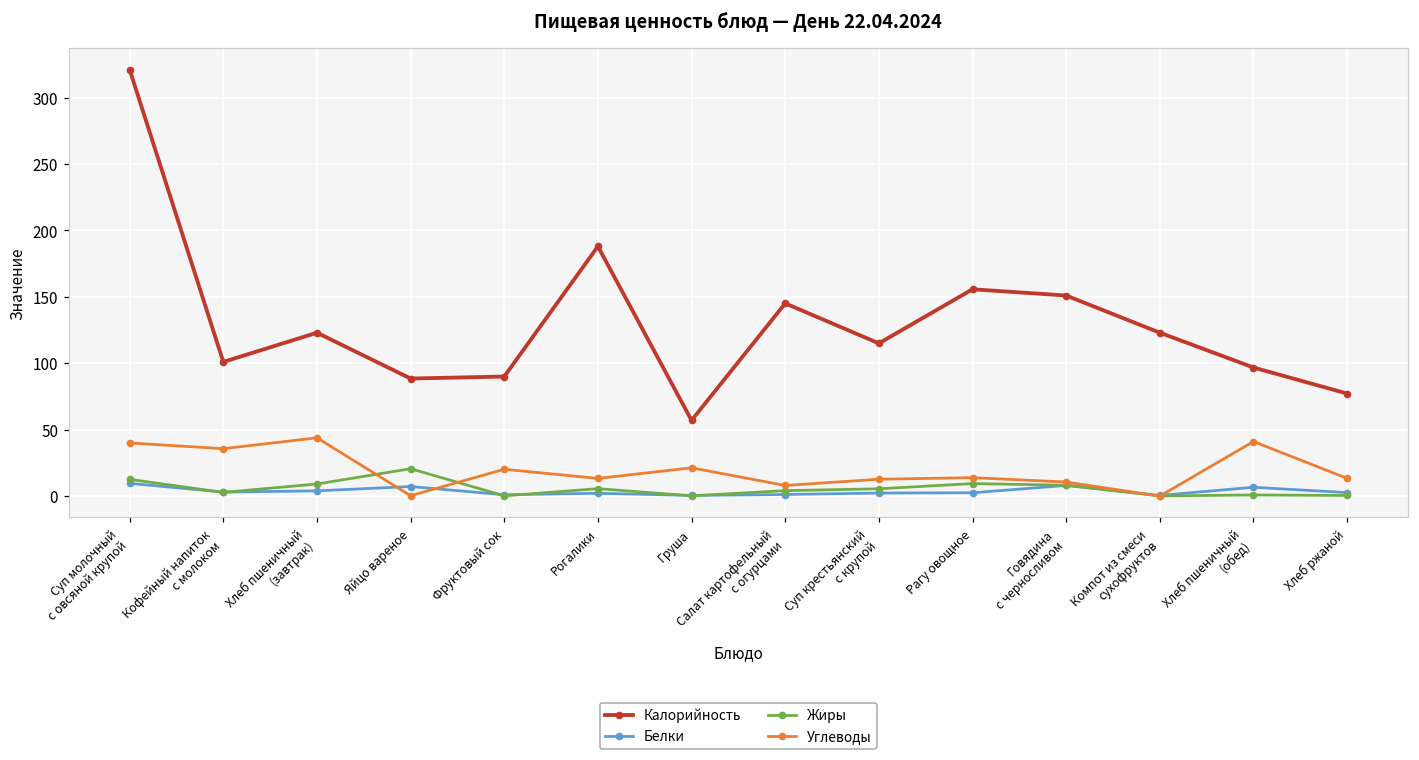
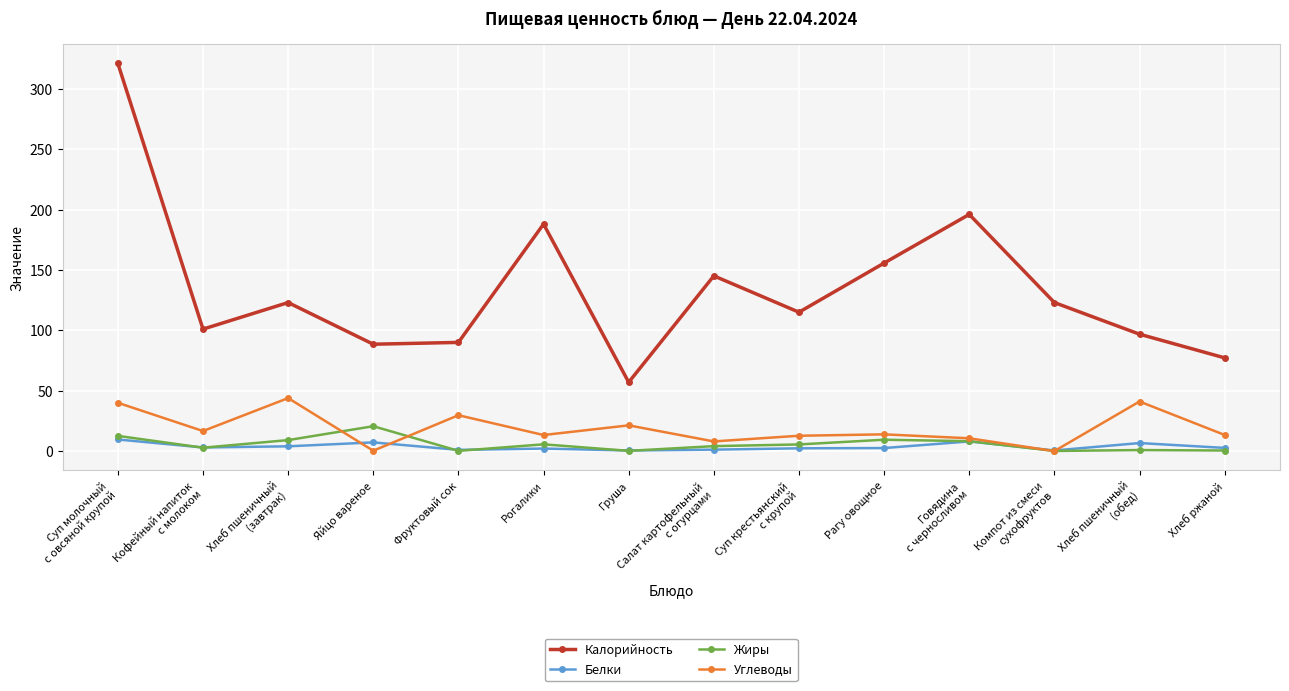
Углеводы, Кофейный напиток с молоком: 36 -> 17
Углеводы, Фруктовый сок: 20 -> 30
Калорийность, Говядина с черносливом: 151 -> 196
